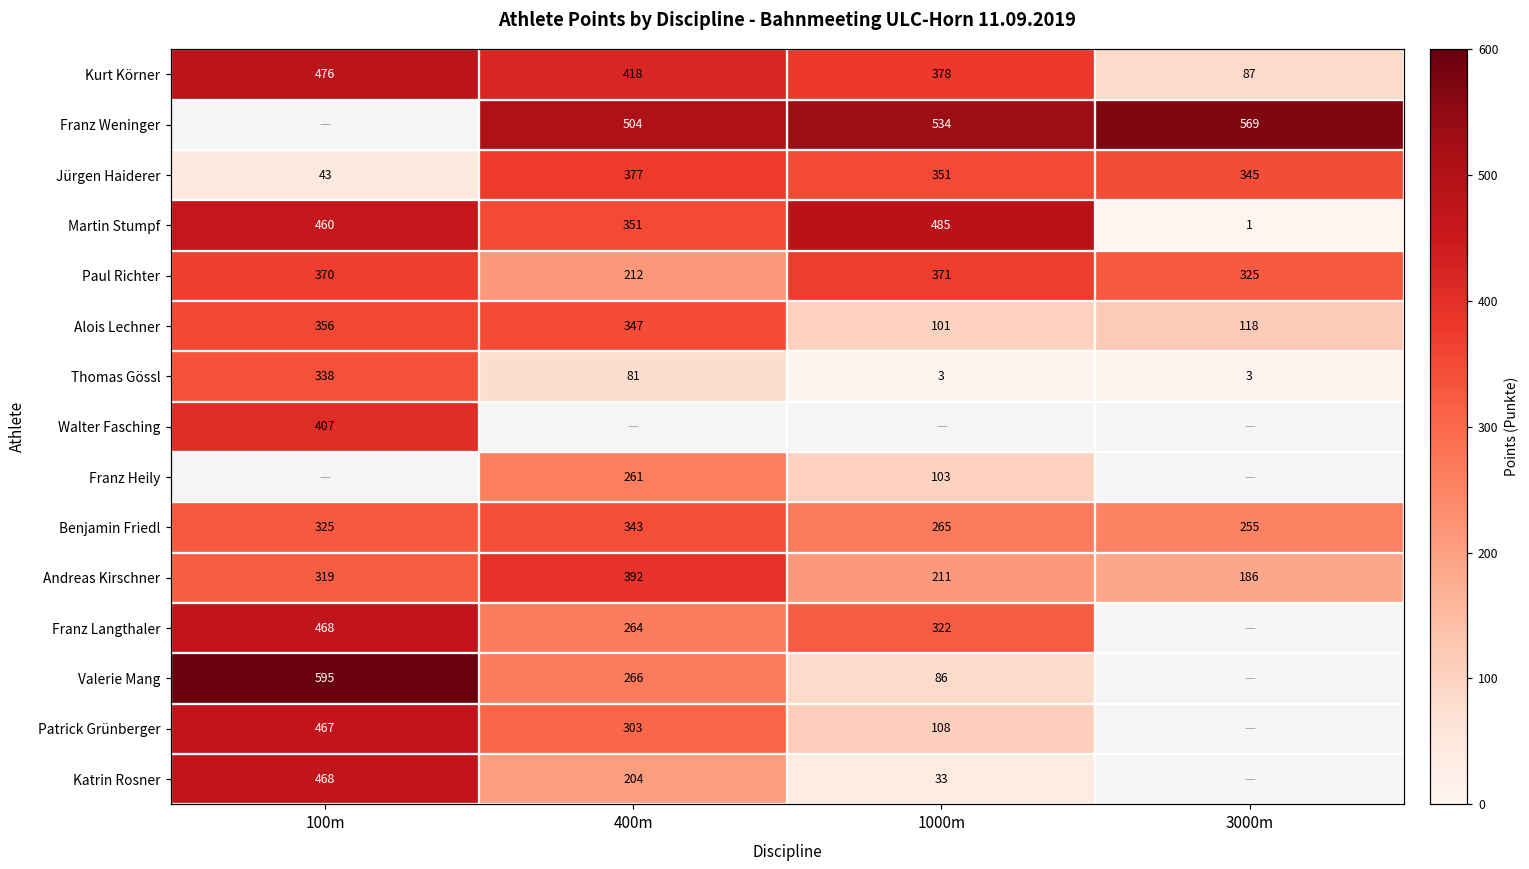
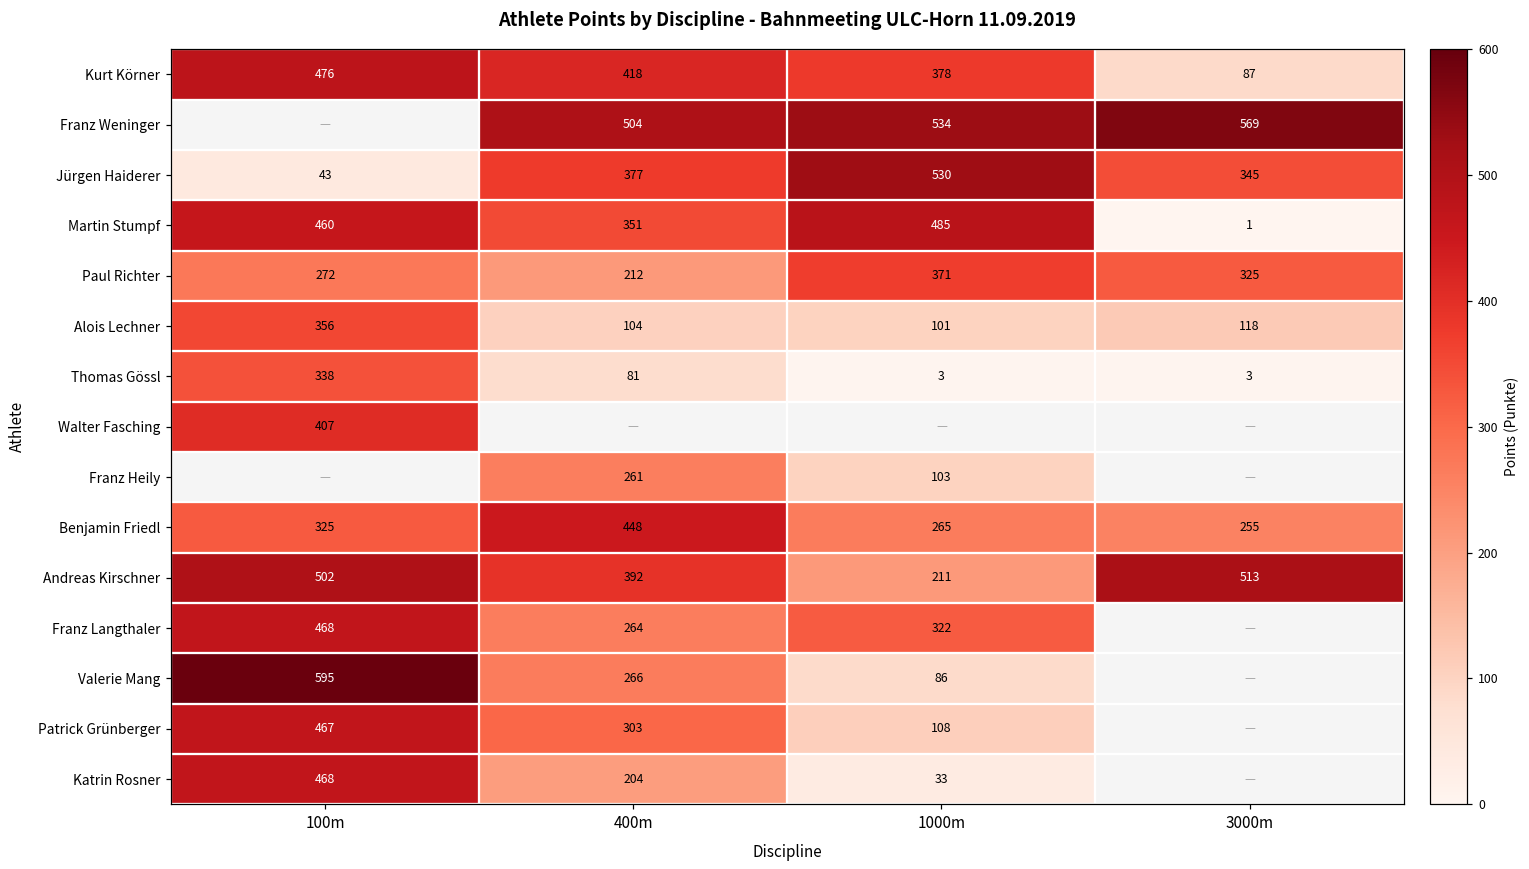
Jürgen Haiderer, 1000m: 351 -> 530
Paul Richter, 100m: 370 -> 272
Alois Lechner, 400m: 347 -> 104
Benjamin Friedl, 400m: 343 -> 448
Andreas Kirschner, 100m: 319 -> 502
Andreas Kirschner, 3000m: 186 -> 513
